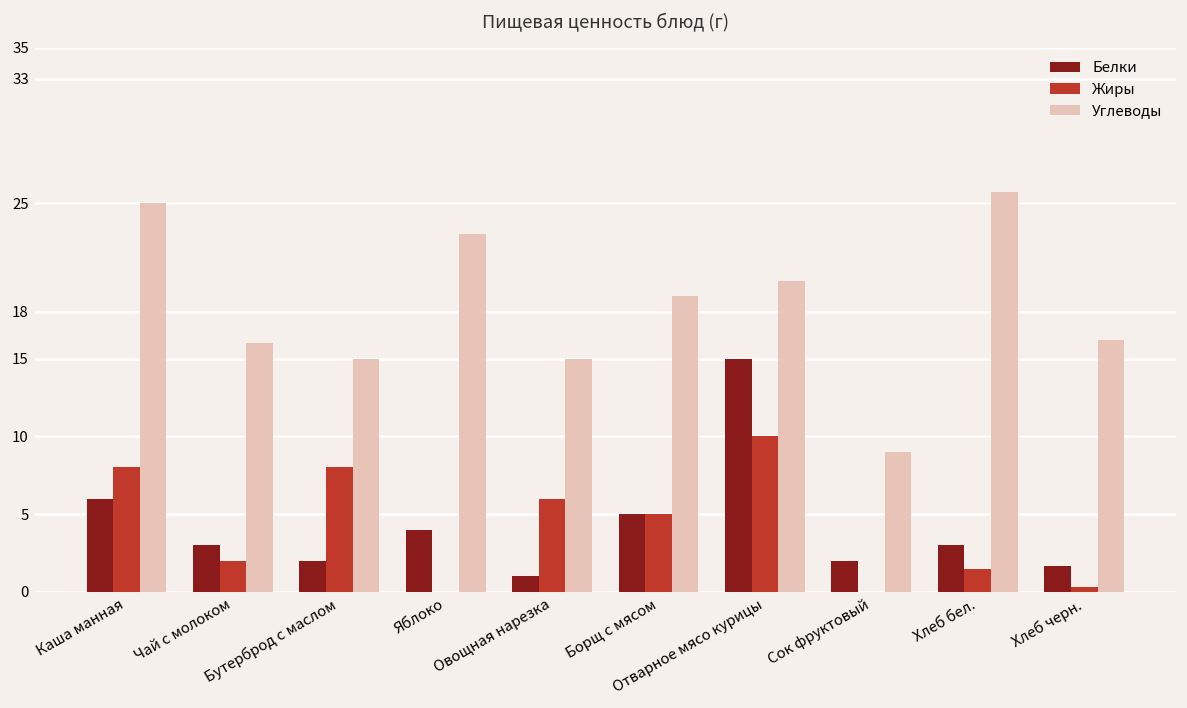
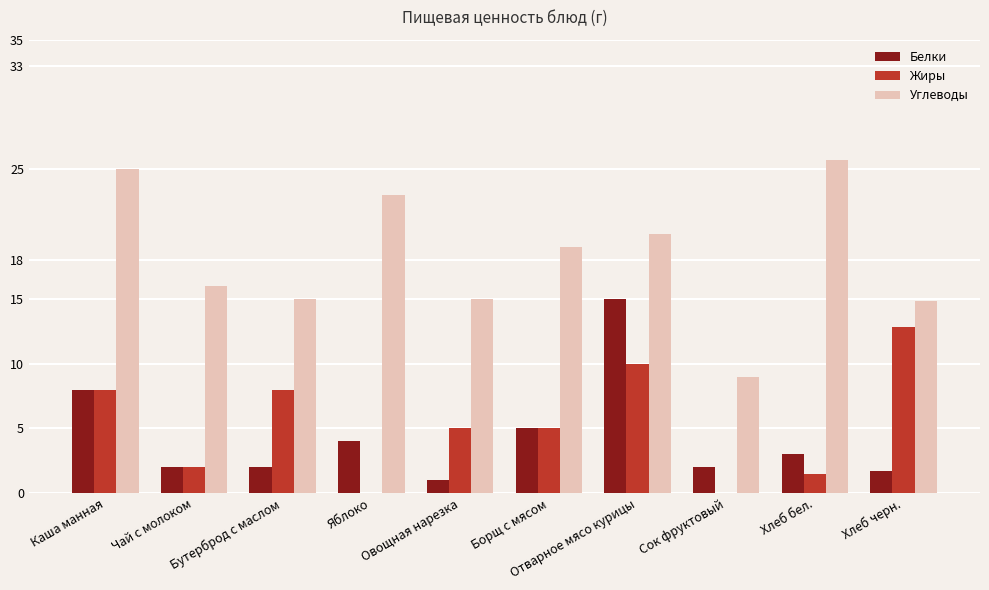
Белки, Каша манная: 6 -> 8
Белки, Чай с молоком: 3 -> 2
Жиры, Овощная нарезка: 6 -> 5
Жиры, Хлеб черн.: 0.3 -> 12.8
Углеводы, Хлеб черн.: 16.2 -> 14.8
